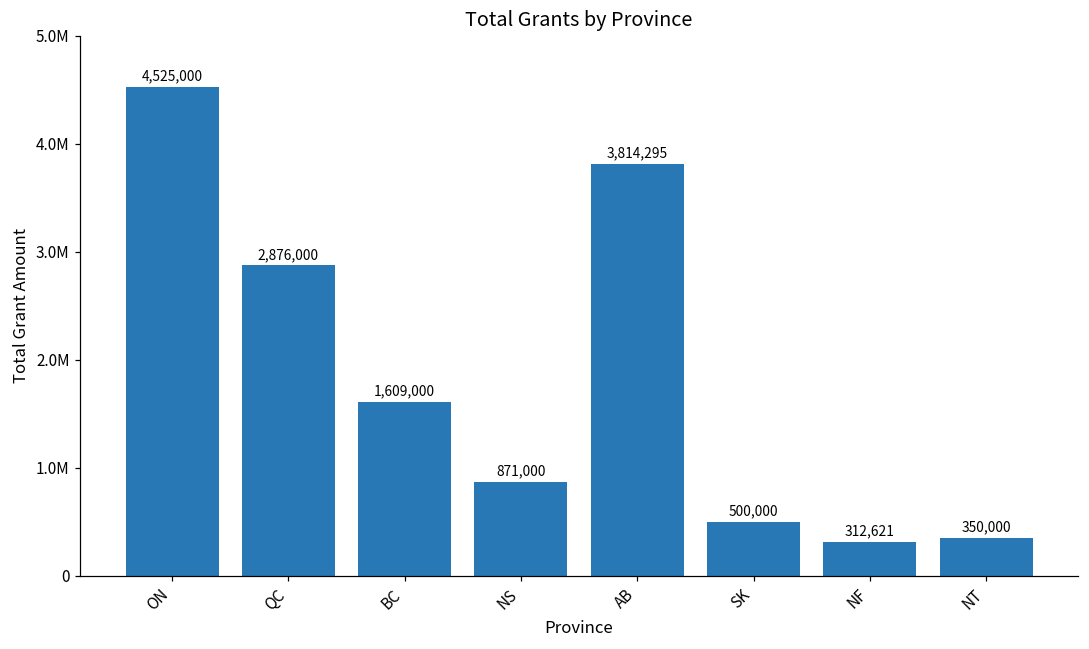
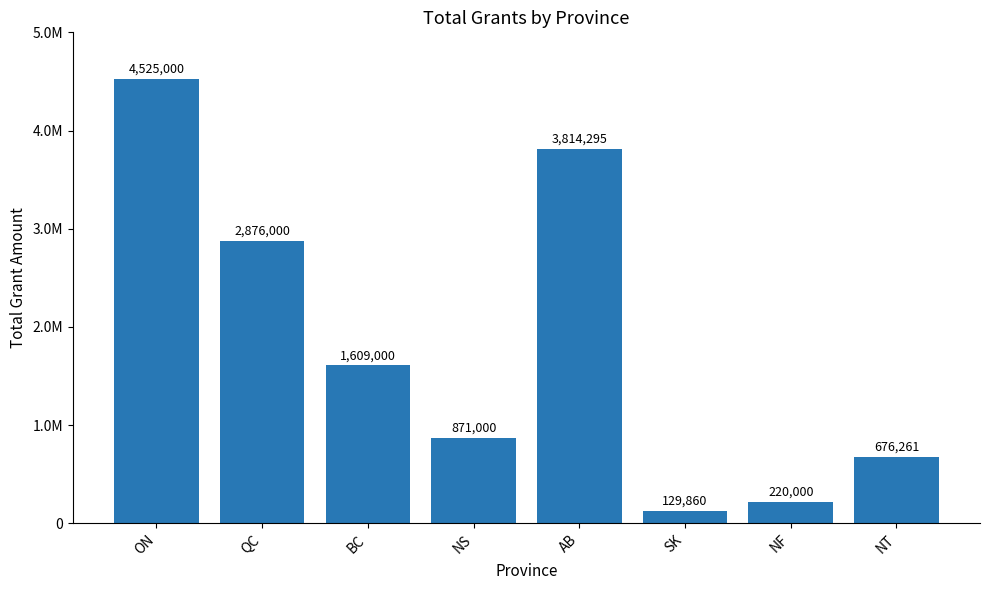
SK: 500,000 -> 129,860
NF: 312,621 -> 220,000
NT: 350,000 -> 676,261
